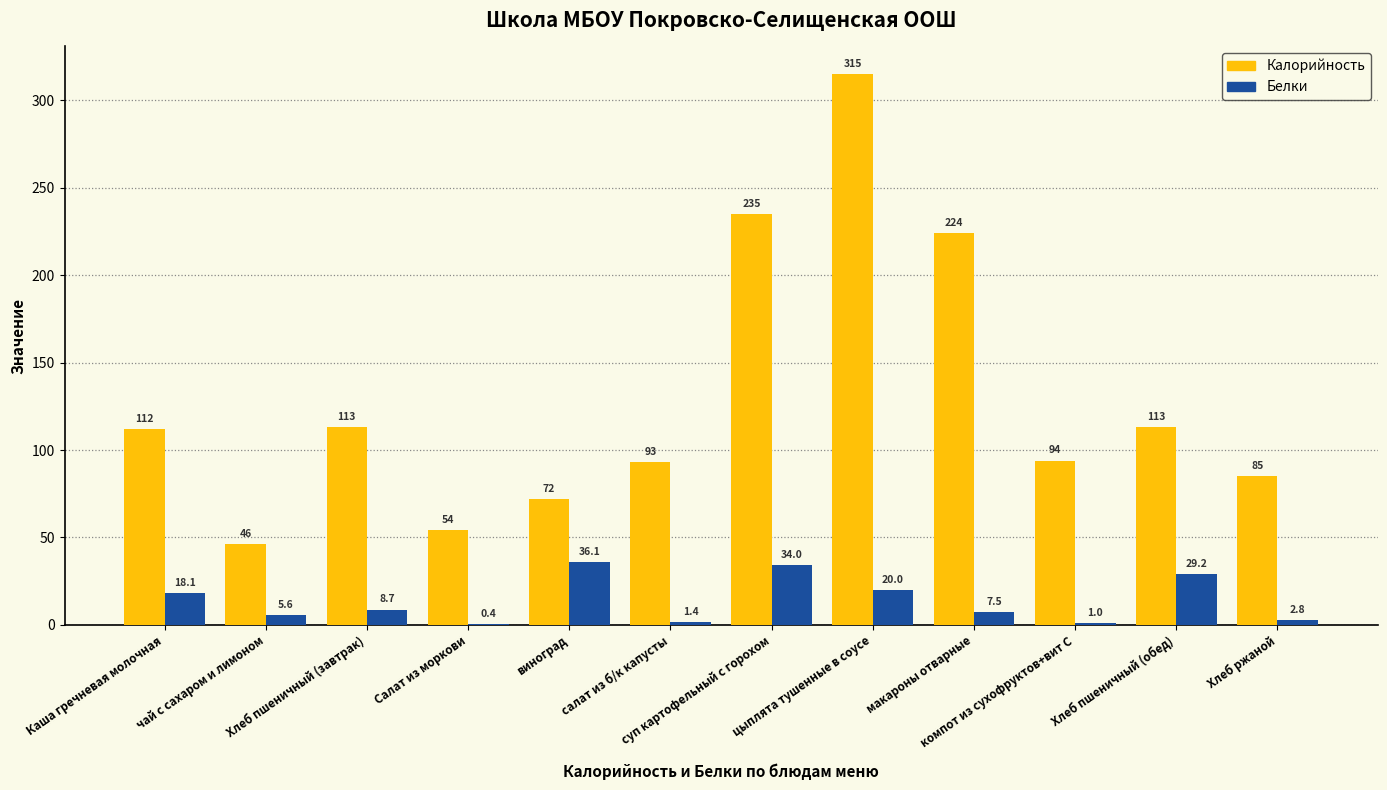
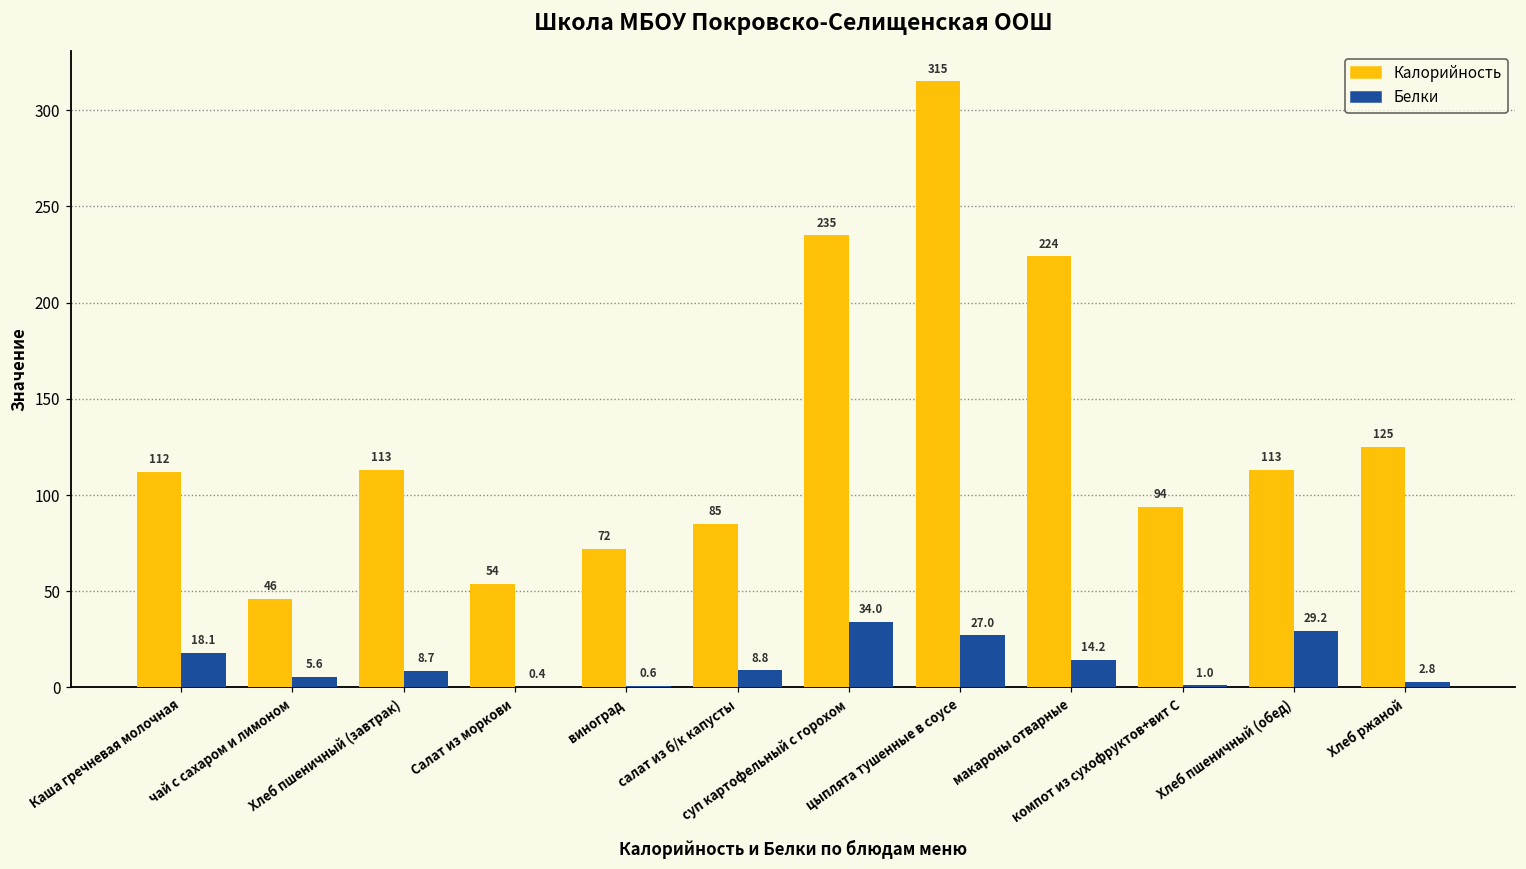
Белки, виноград: 36.1 -> 0.6
Калорийность, салат из б/к капусты: 93 -> 85
Белки, салат из б/к капусты: 1.4 -> 8.8
Белки, цыплята тушенные в соусе: 20.0 -> 27.0
Белки, макароны отварные: 7.5 -> 14.2
Калорийность, Хлеб ржаной: 85 -> 125
